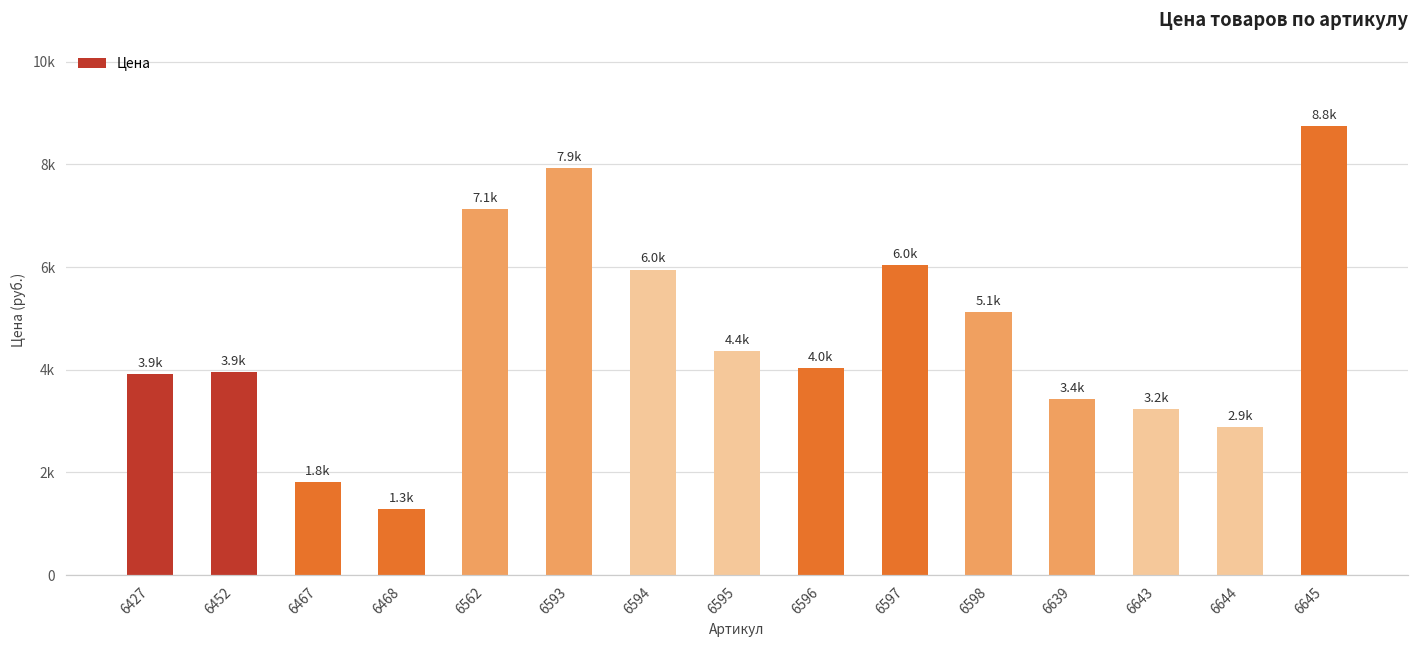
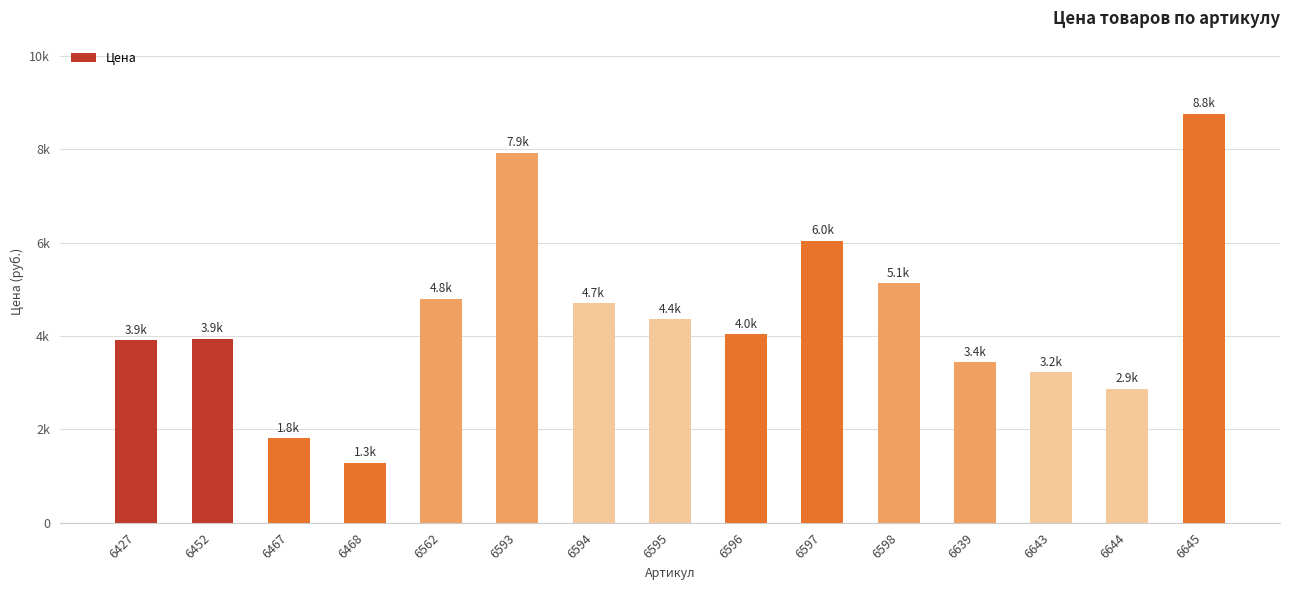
6562: 7.1k -> 4.8k
6594: 6.0k -> 4.7k
